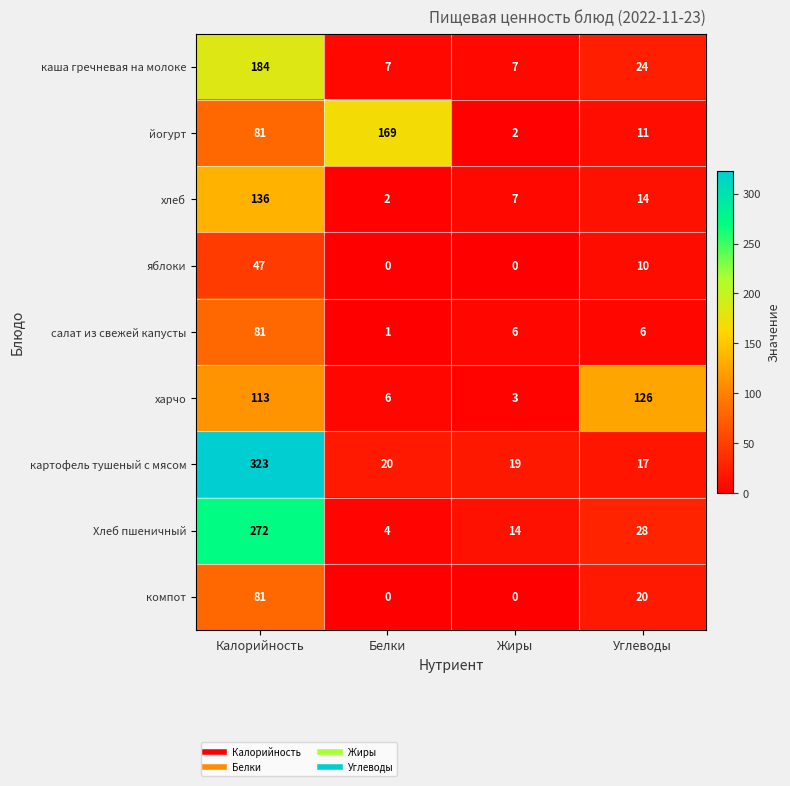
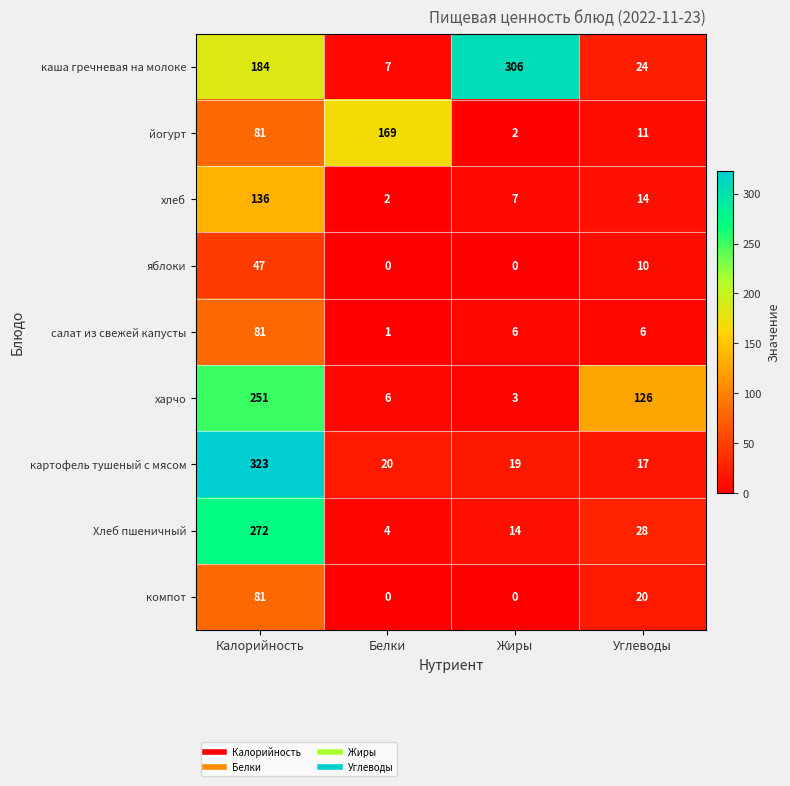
каша гречневая на молоке, Жиры: 7 -> 306
харчо, Калорийность: 113 -> 251
